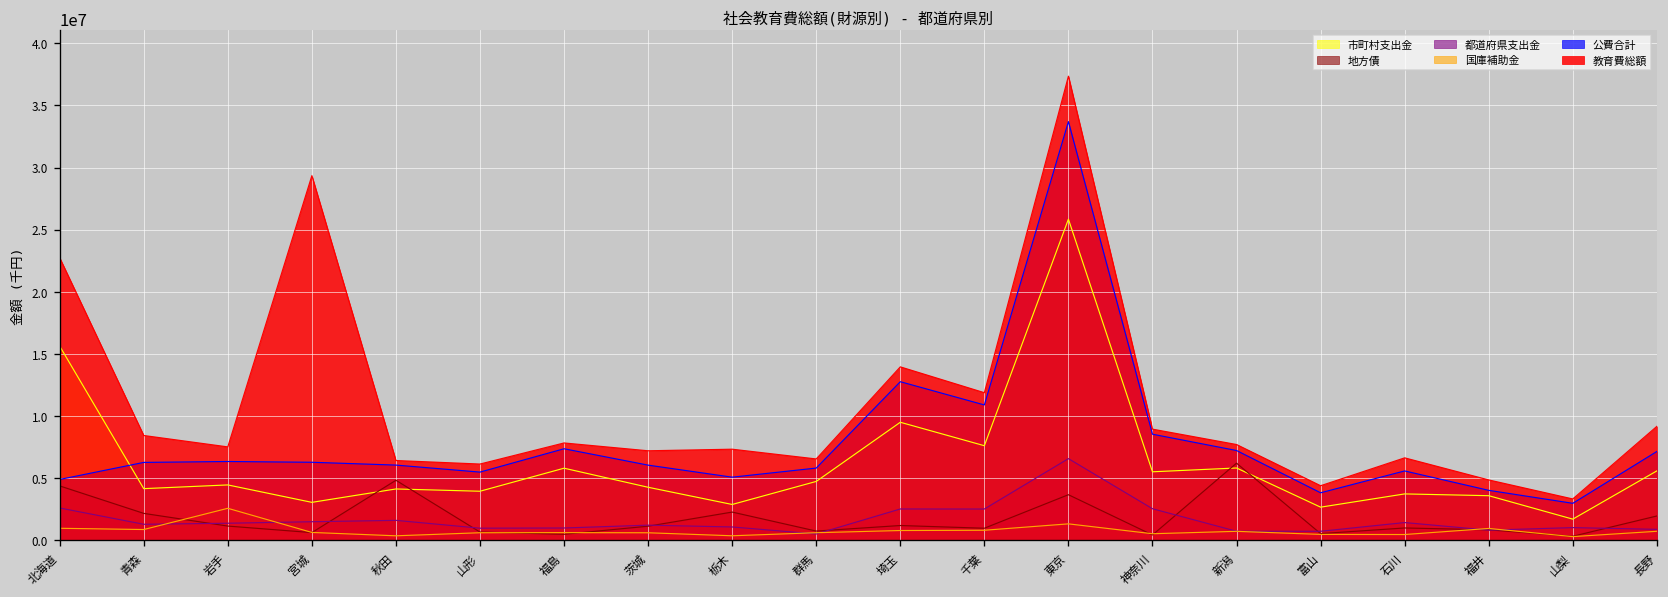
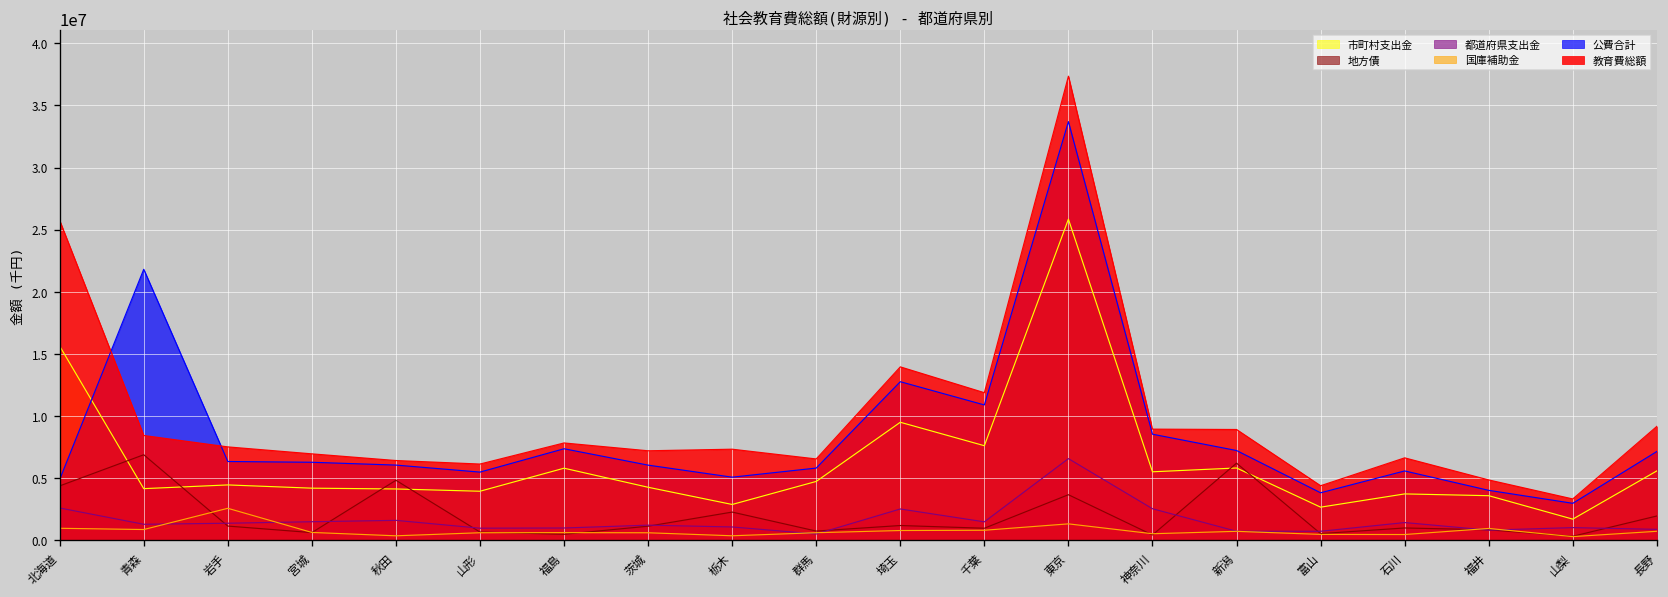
教育費総額, 北海道: 22700000 -> 25700000
地方債, 青森: 2100000 -> 6900000
公費合計, 青森: 6300000 -> 21800000
市町村支出金, 宮城: 3000000 -> 4200000
教育費総額, 宮城: 29300000 -> 6900000
都道府県支出金, 千葉: 2500000 -> 1500000
教育費総額, 新潟: 7700000 -> 8900000
